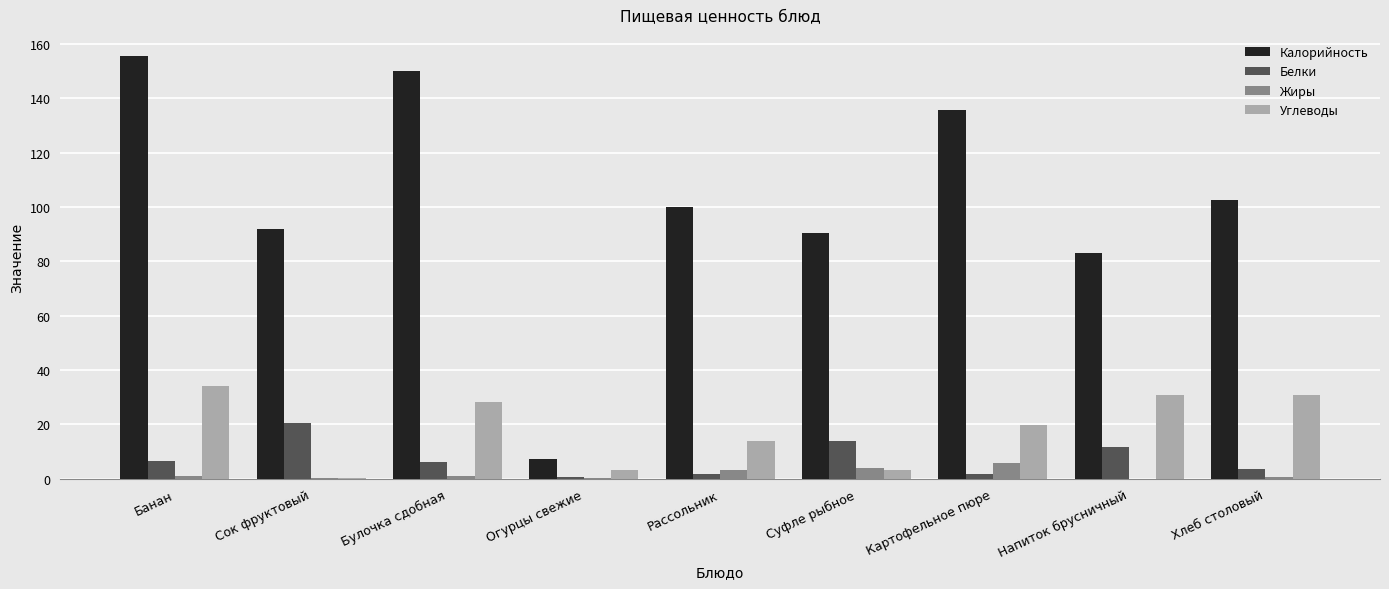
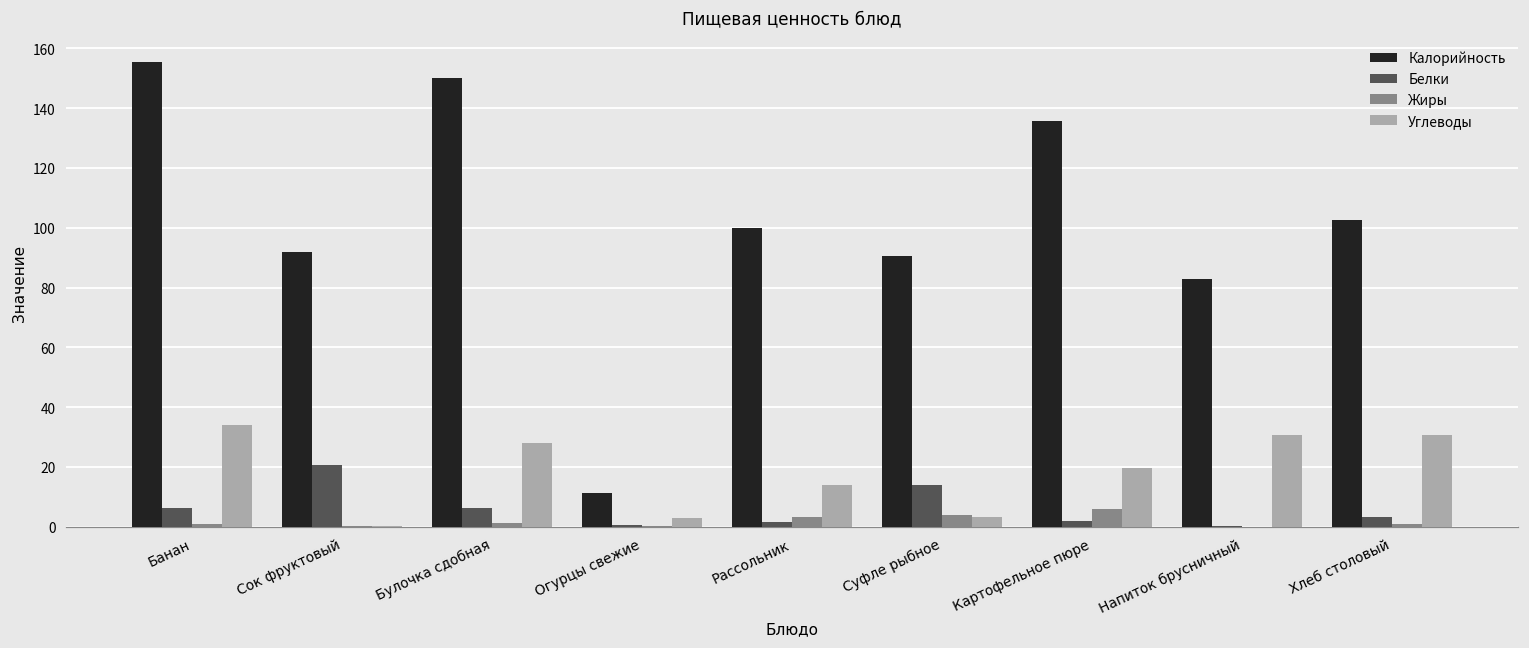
Калорийность, Огурцы свежие: 7 -> 11
Белки, Напиток брусничный: 12 -> 0
